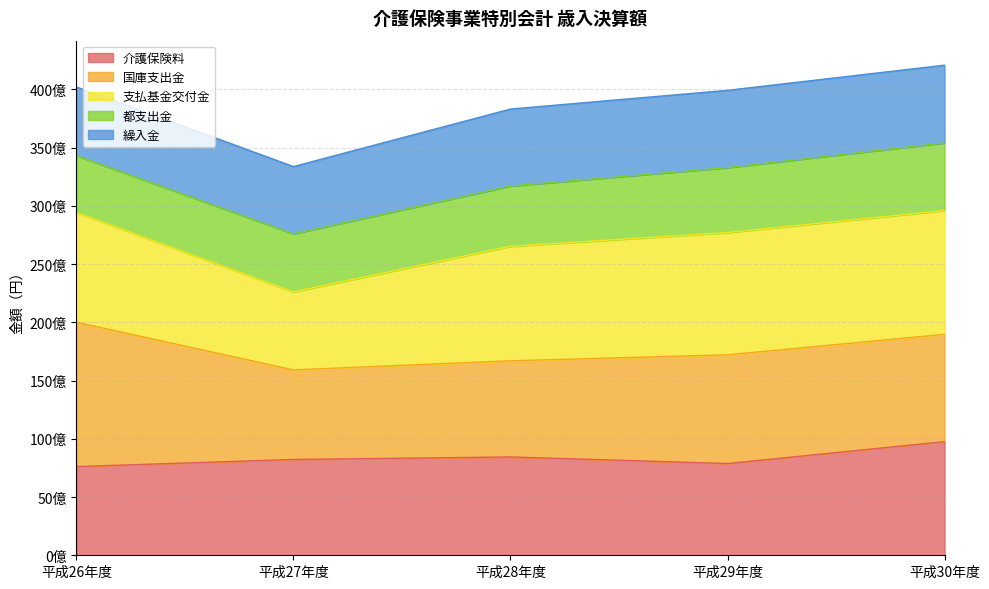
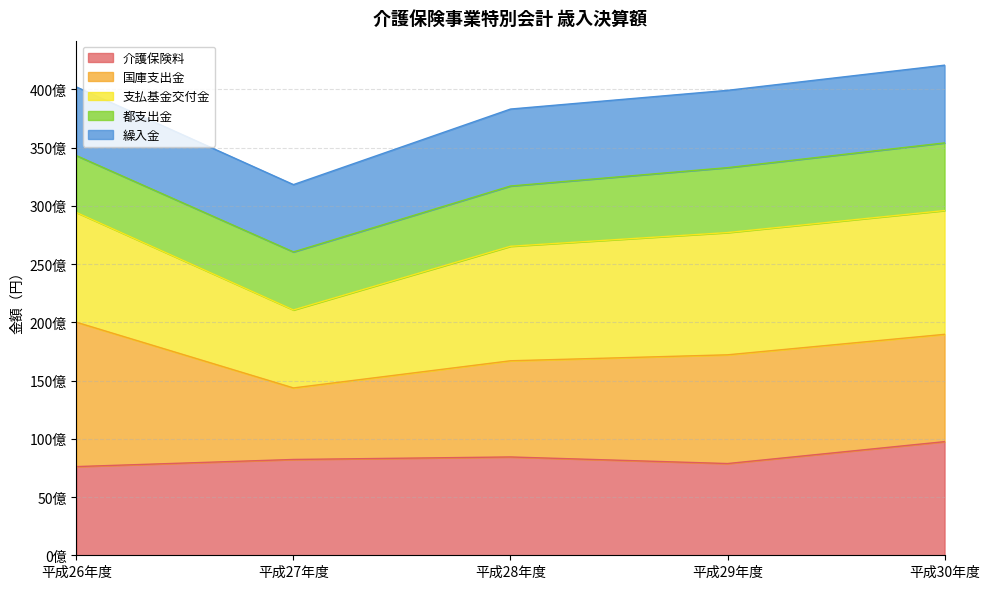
国庫支出金, 平成27年度: 77億 -> 61億
